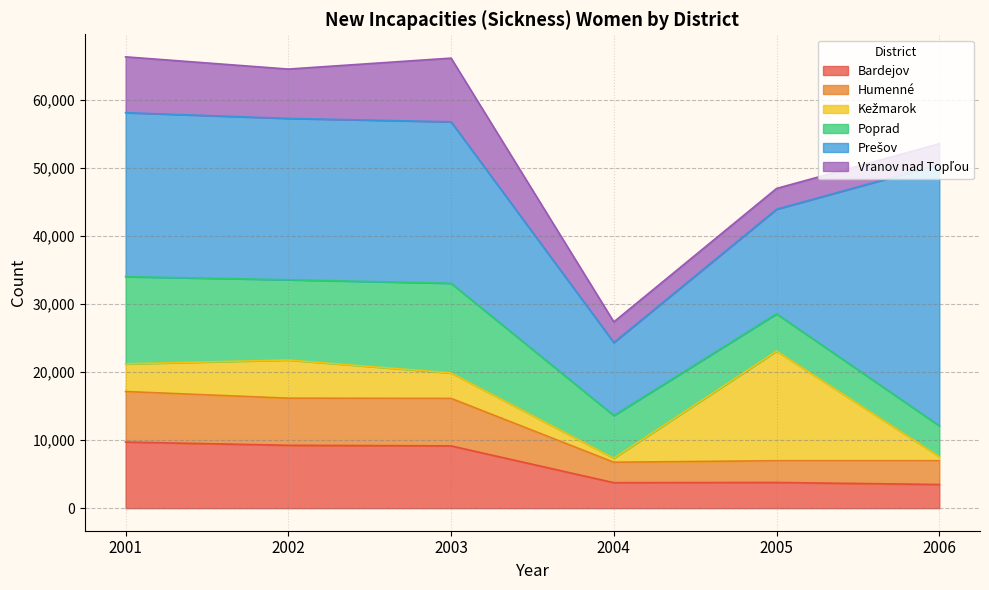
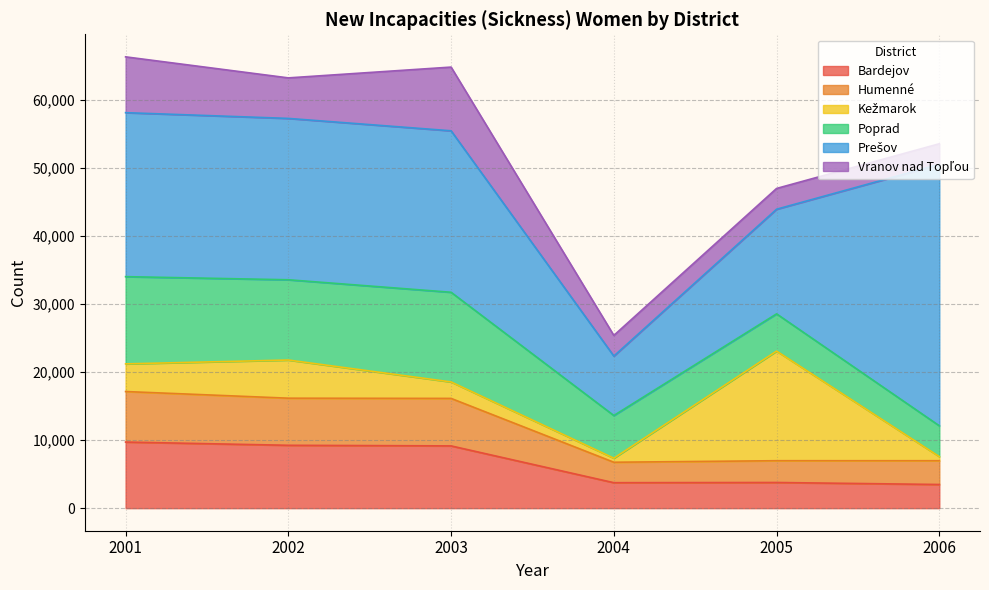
Vranov nad Topľou, 2002: 7,000 -> 6,000
Kežmarok, 2003: 4,000 -> 2,000
Prešov, 2004: 11,000 -> 9,000
